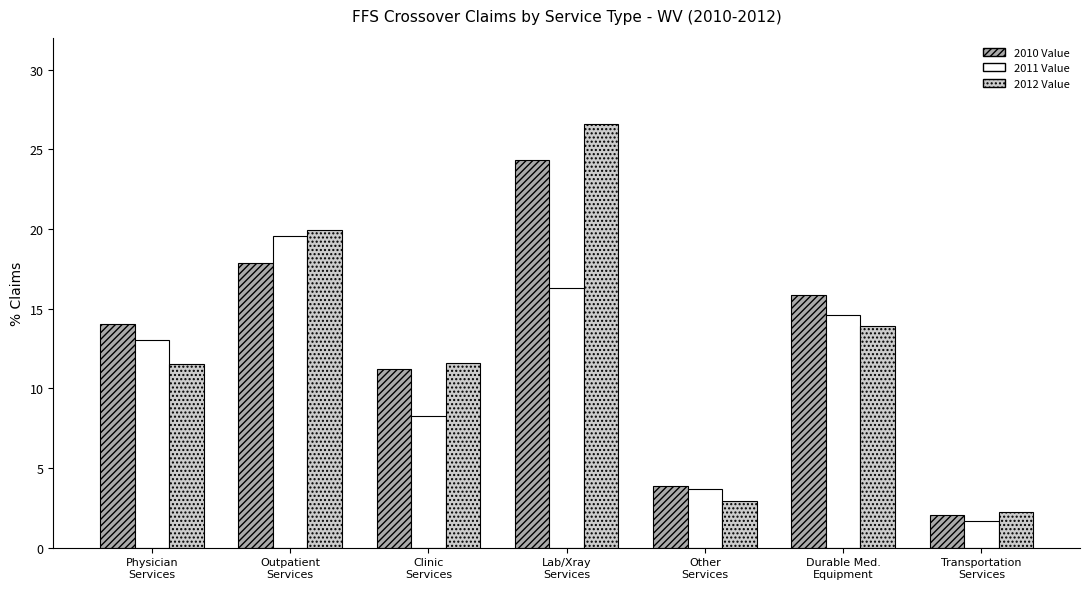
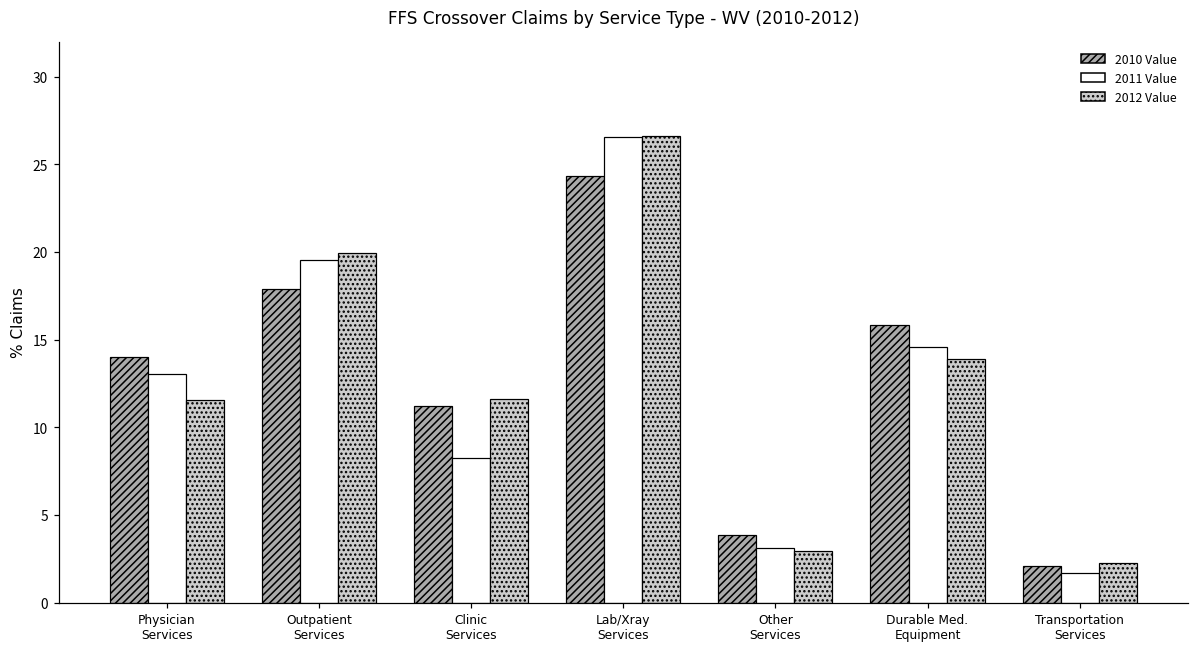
2011 Value, Lab/Xray Services: 16.3 -> 26.5
2011 Value, Other Services: 3.7 -> 3.1
